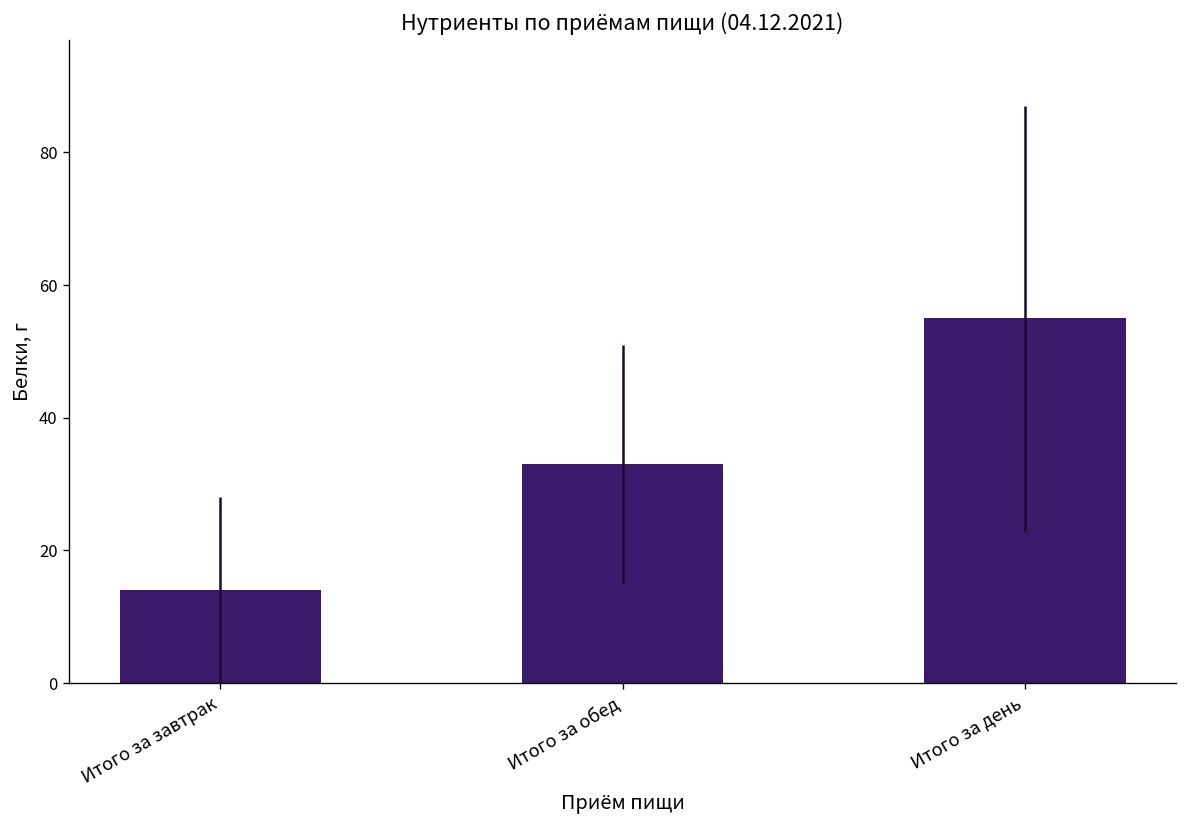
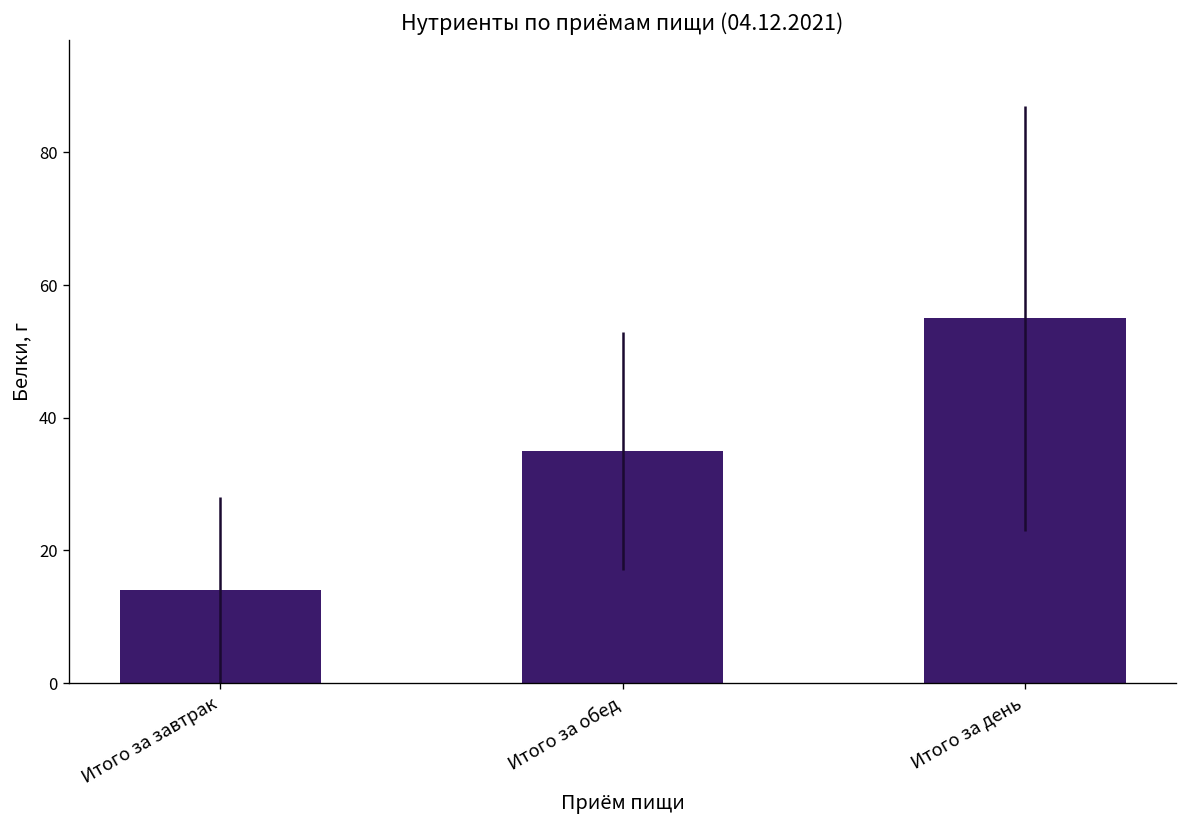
Итого за обед: 33 -> 35
